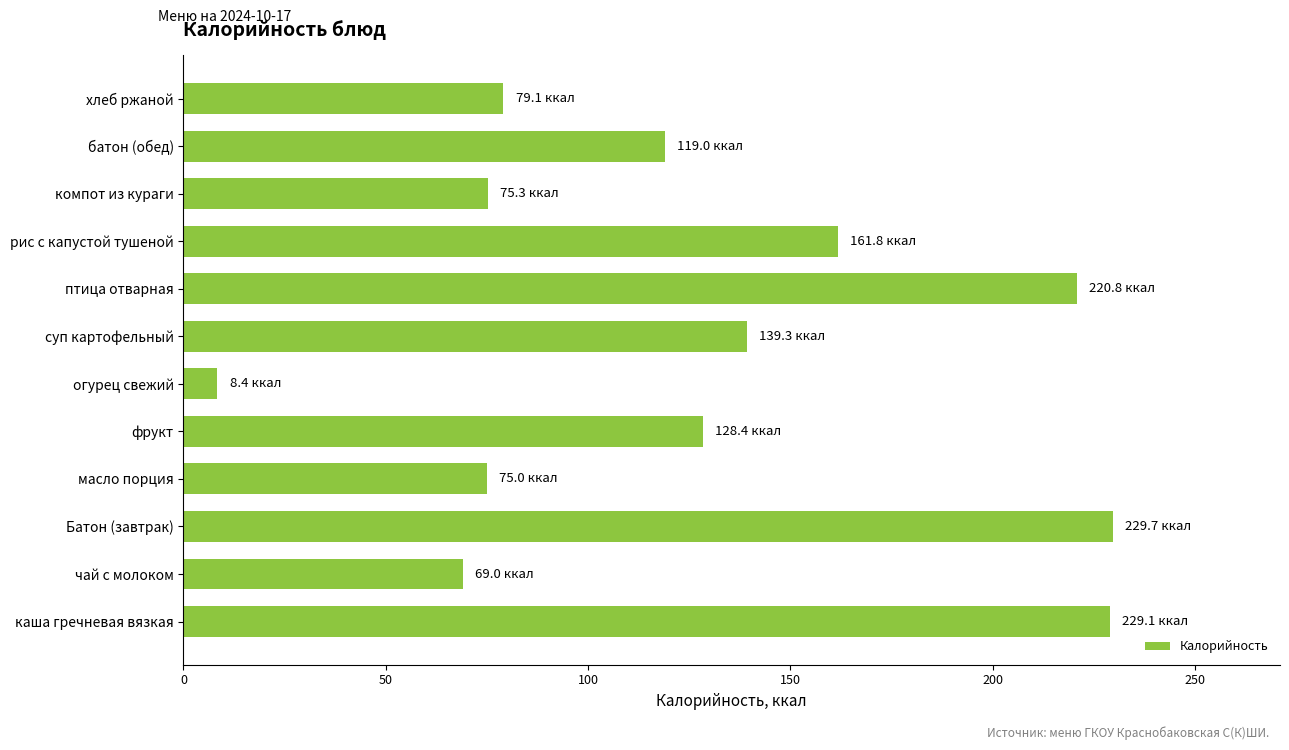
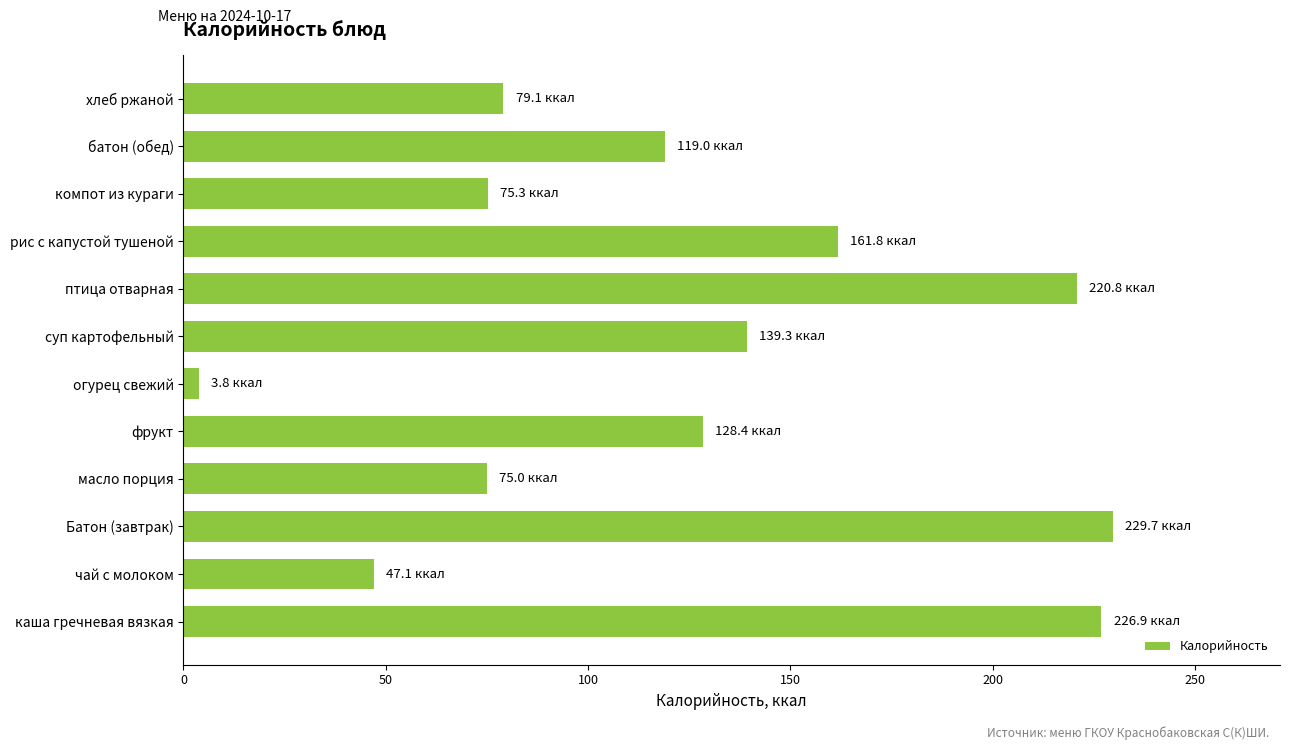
огурец свежий: 8.4 -> 3.8
чай с молоком: 69.0 -> 47.1
каша гречневая вязкая: 229.1 -> 226.9
